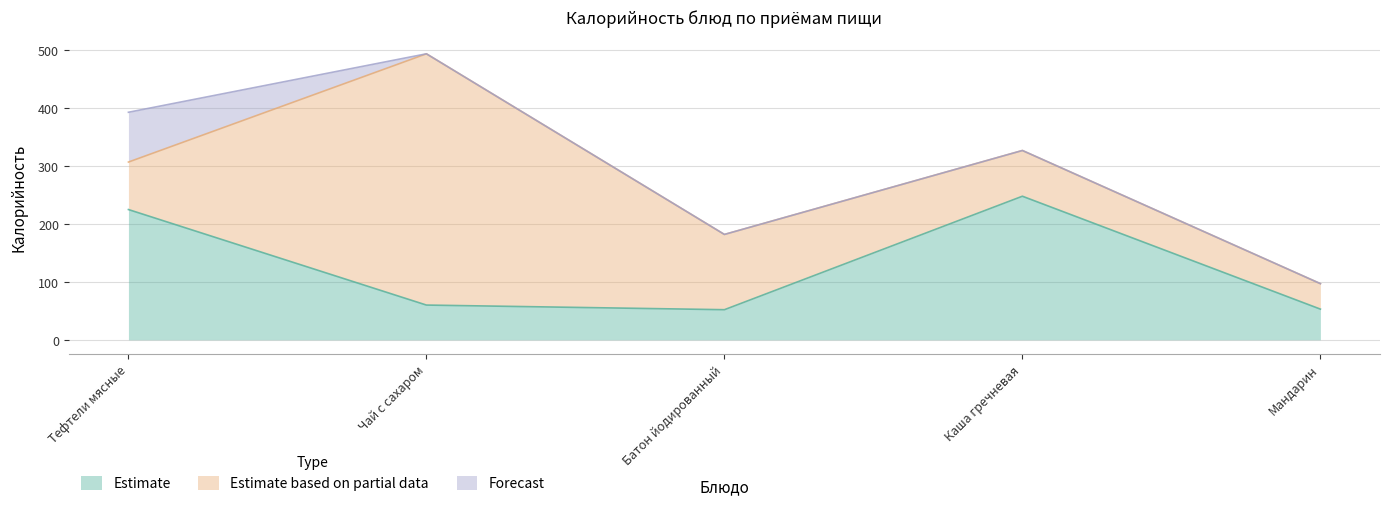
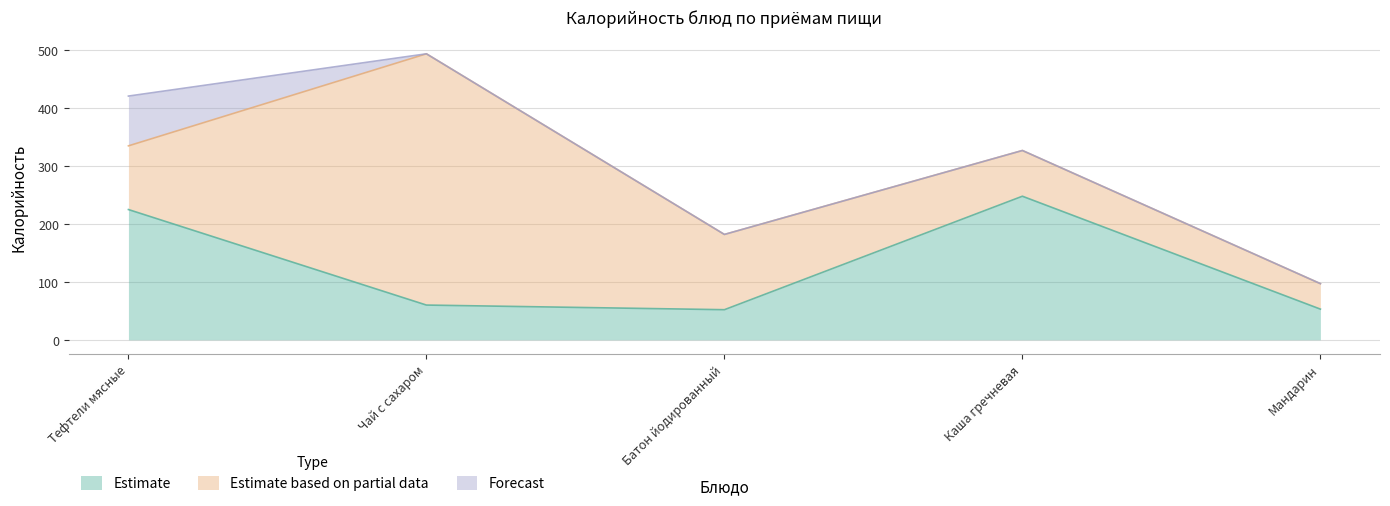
Estimate based on partial data, Тефтели мясные: 80 -> 110
